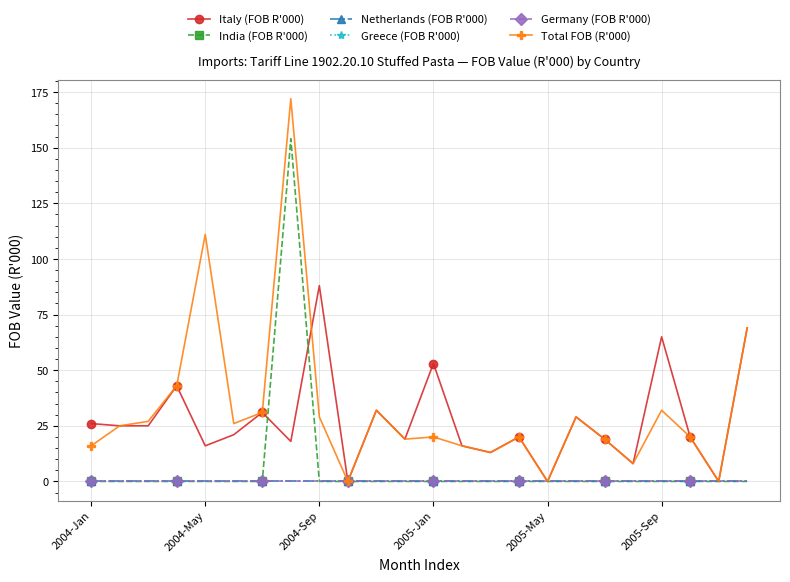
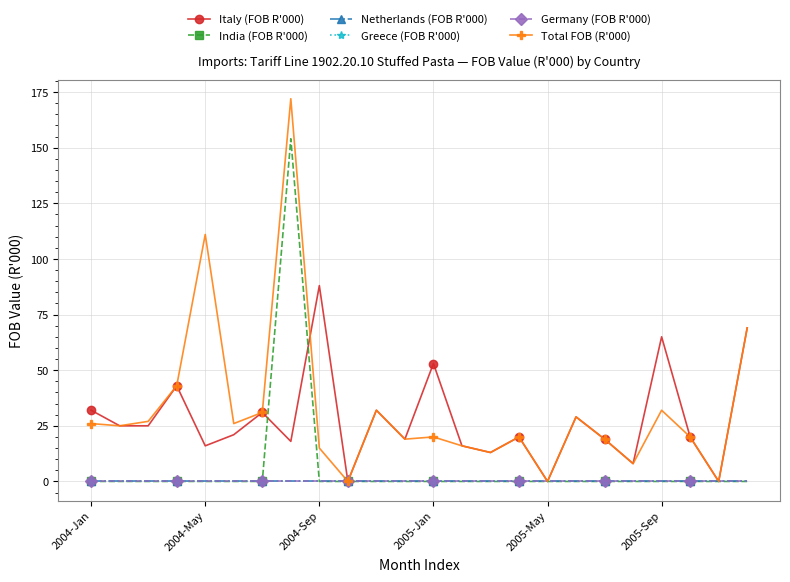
Italy (FOB R'000), 2004-Jan: 26 -> 32
Total FOB (R'000), 2004-Jan: 16 -> 26
Total FOB (R'000), 2004-Sep: 29 -> 15
